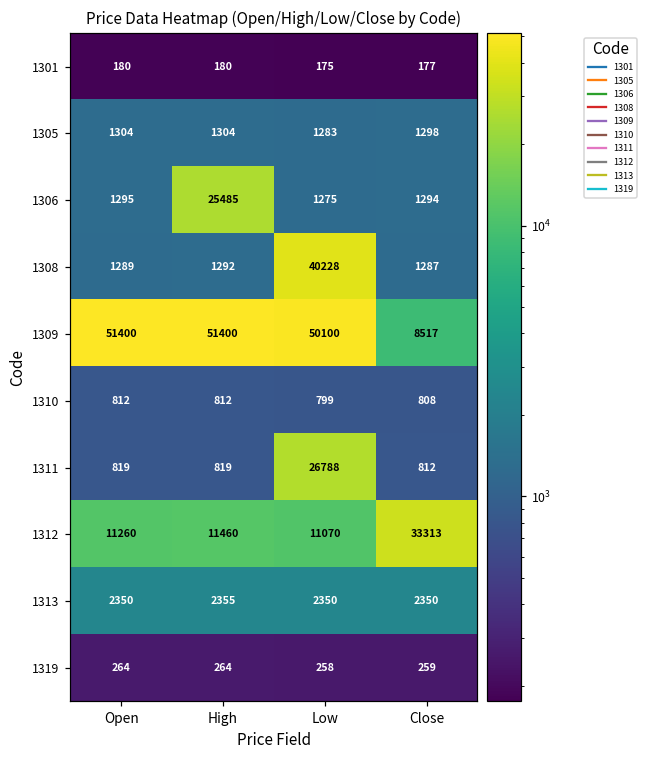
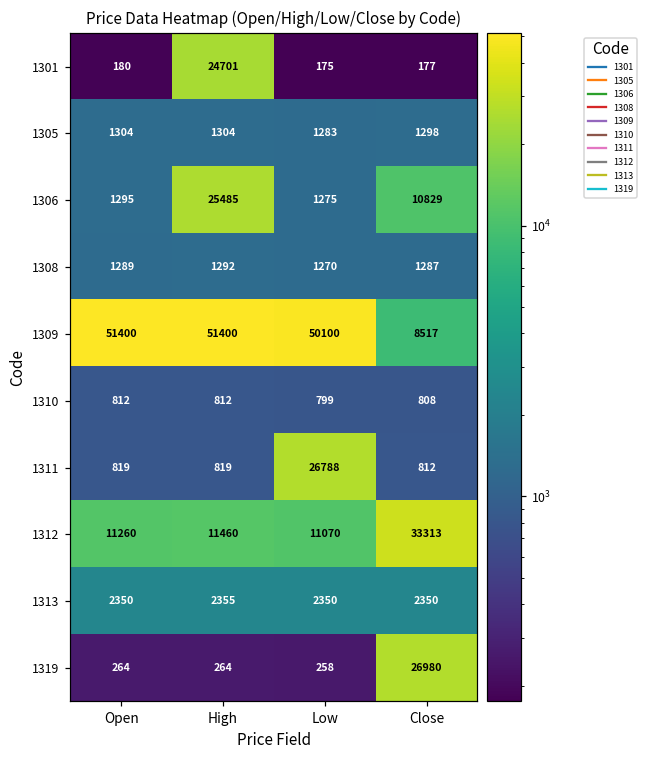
1301, High: 180 -> 24701
1306, Close: 1294 -> 10829
1308, Low: 40228 -> 1270
1319, Close: 259 -> 26980
